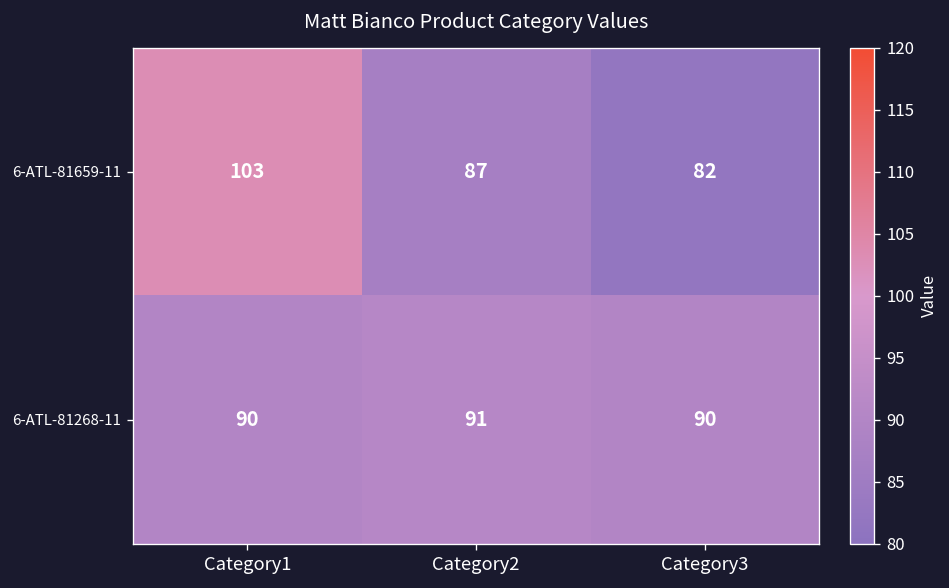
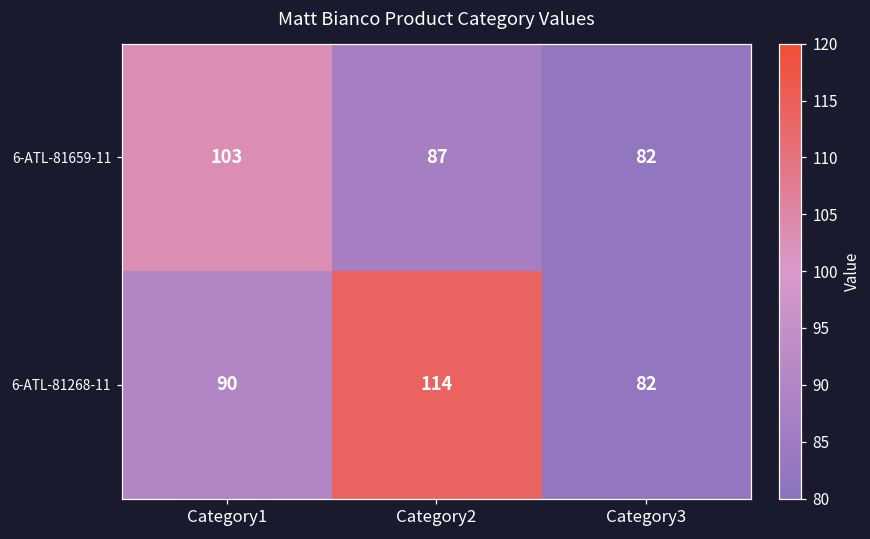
6-ATL-81268-11, Category2: 91 -> 114
6-ATL-81268-11, Category3: 90 -> 82
